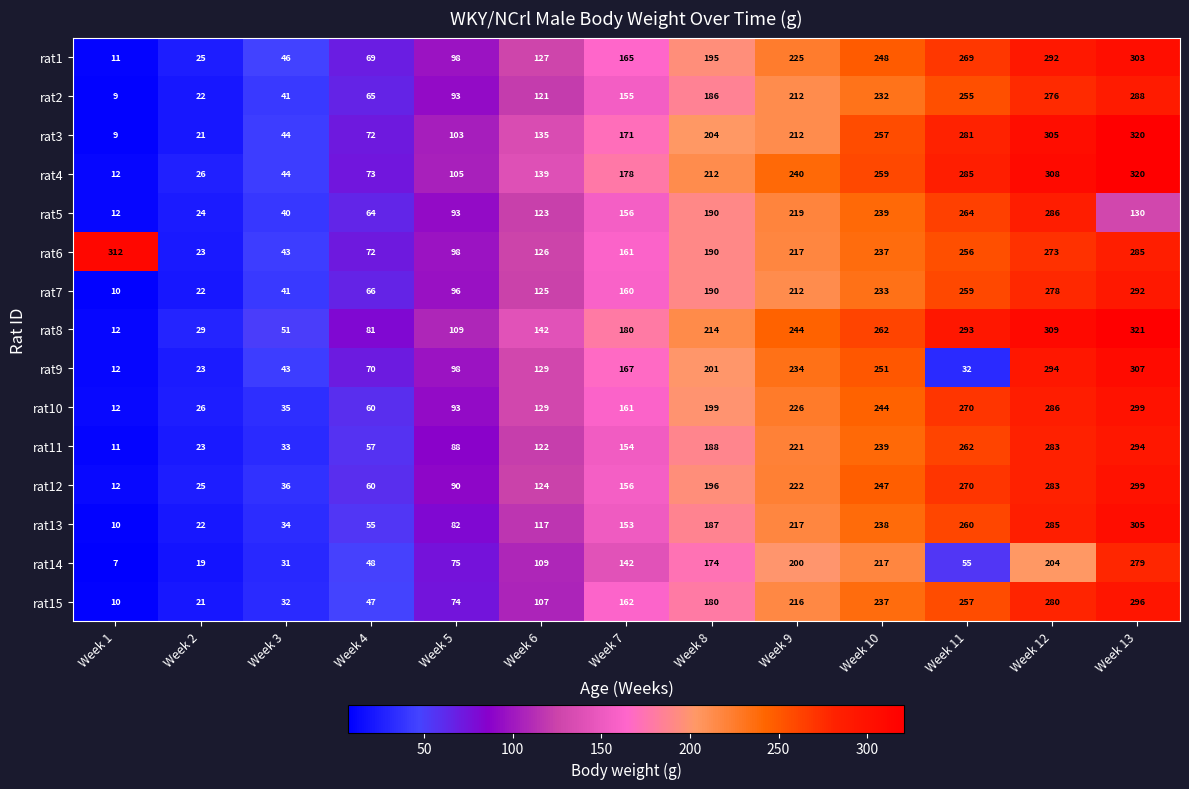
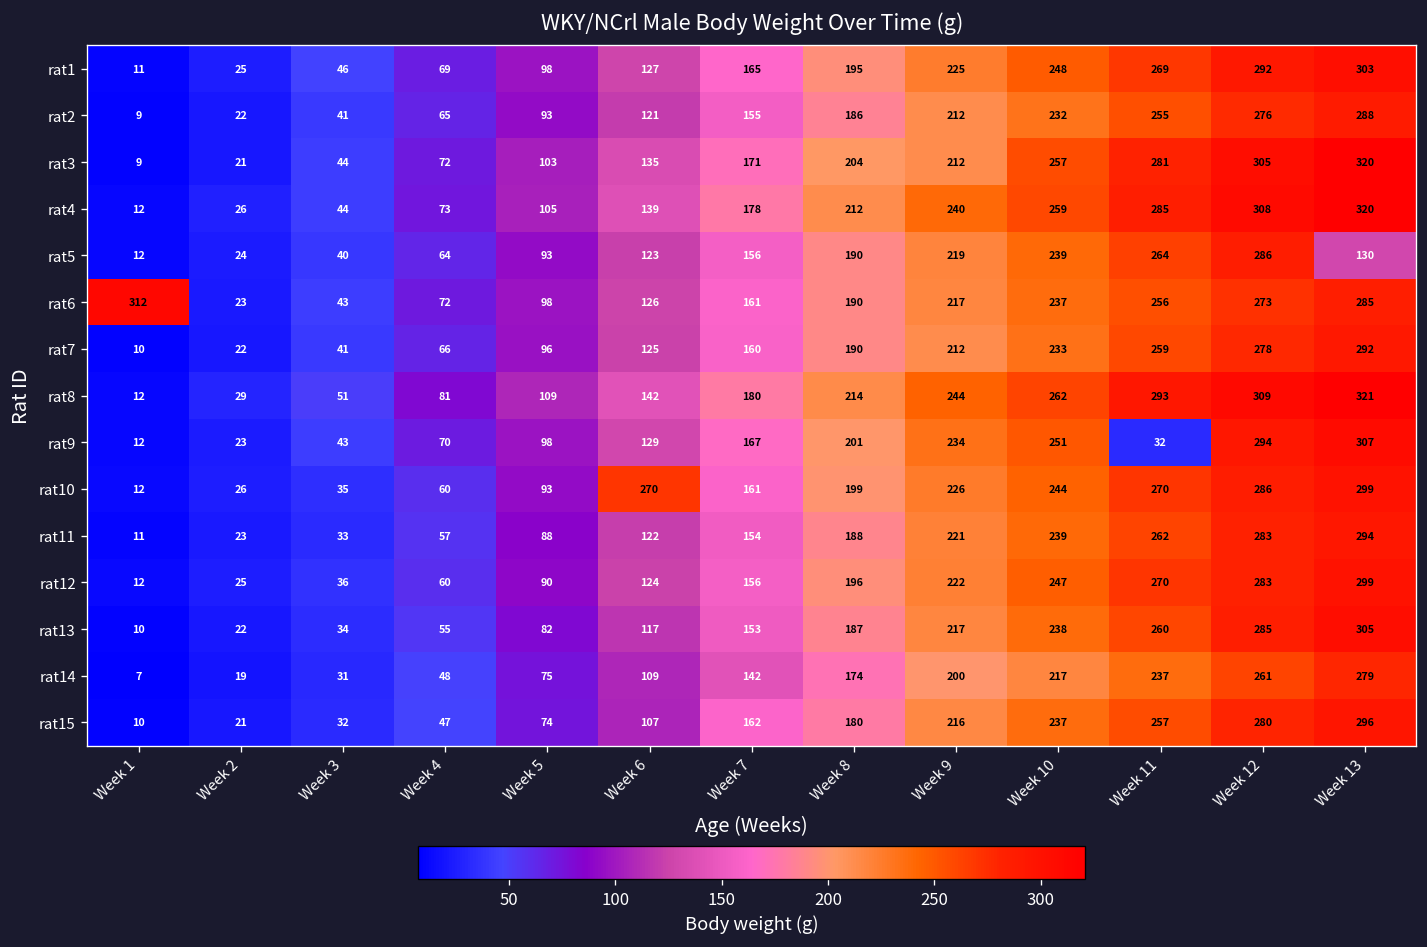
rat10, Week 6: 129 -> 270
rat14, Week 11: 55 -> 237
rat14, Week 12: 204 -> 261
